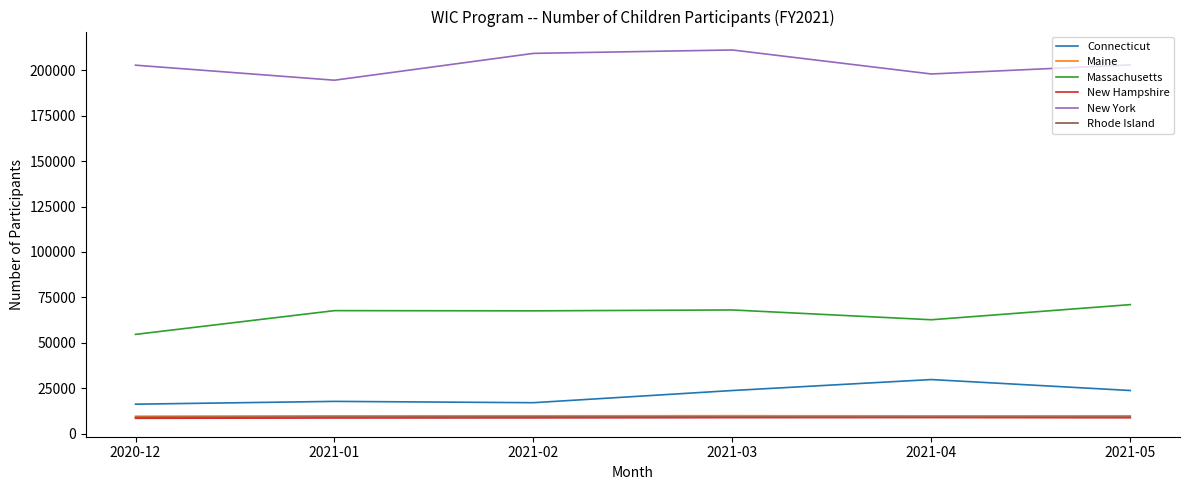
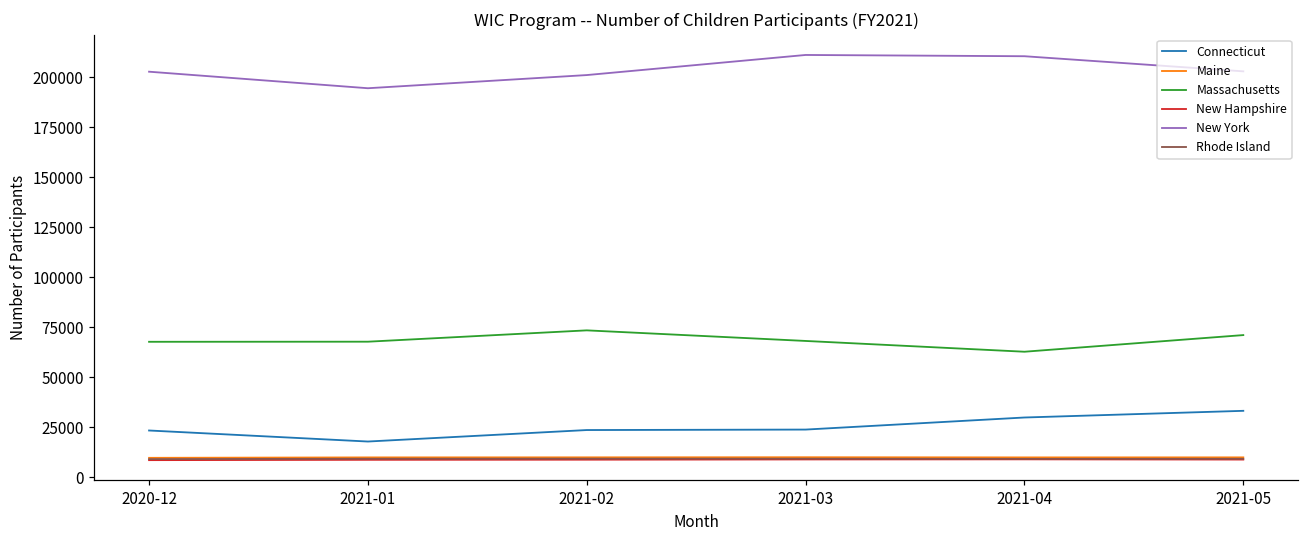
Connecticut, 2020-12: 16000 -> 23000
Massachusetts, 2020-12: 55000 -> 68000
Connecticut, 2021-02: 17000 -> 24000
Massachusetts, 2021-02: 68000 -> 73000
New York, 2021-02: 209000 -> 201000
New York, 2021-04: 198000 -> 211000
Connecticut, 2021-05: 24000 -> 33000
